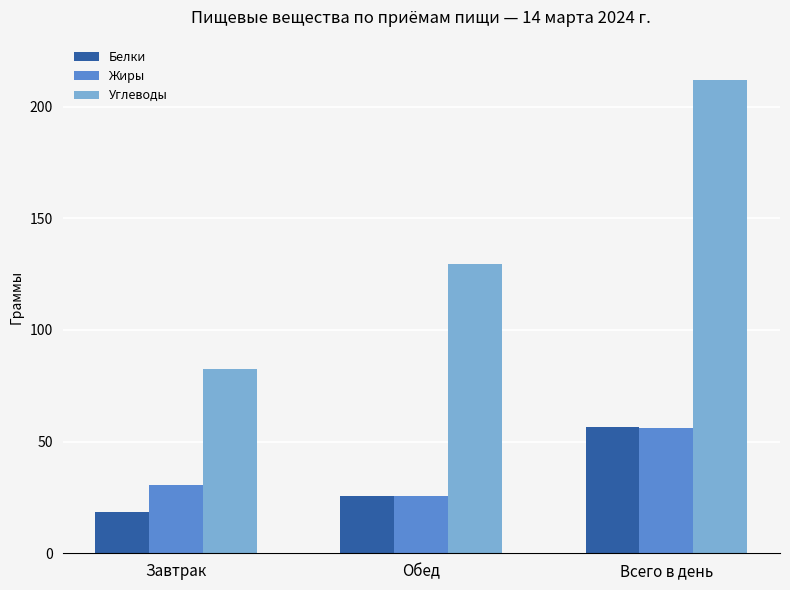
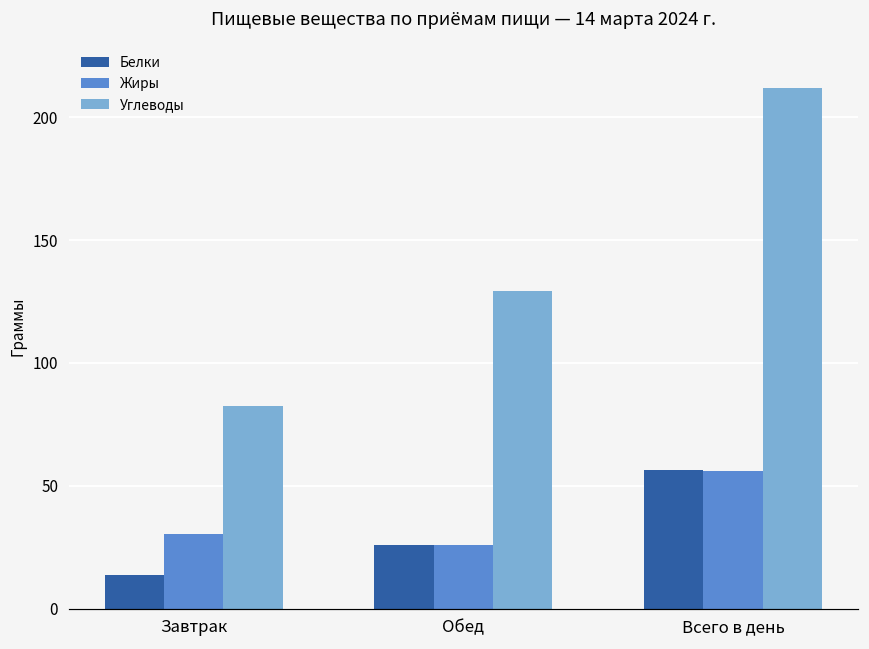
Белки, Завтрак: 19 -> 14
